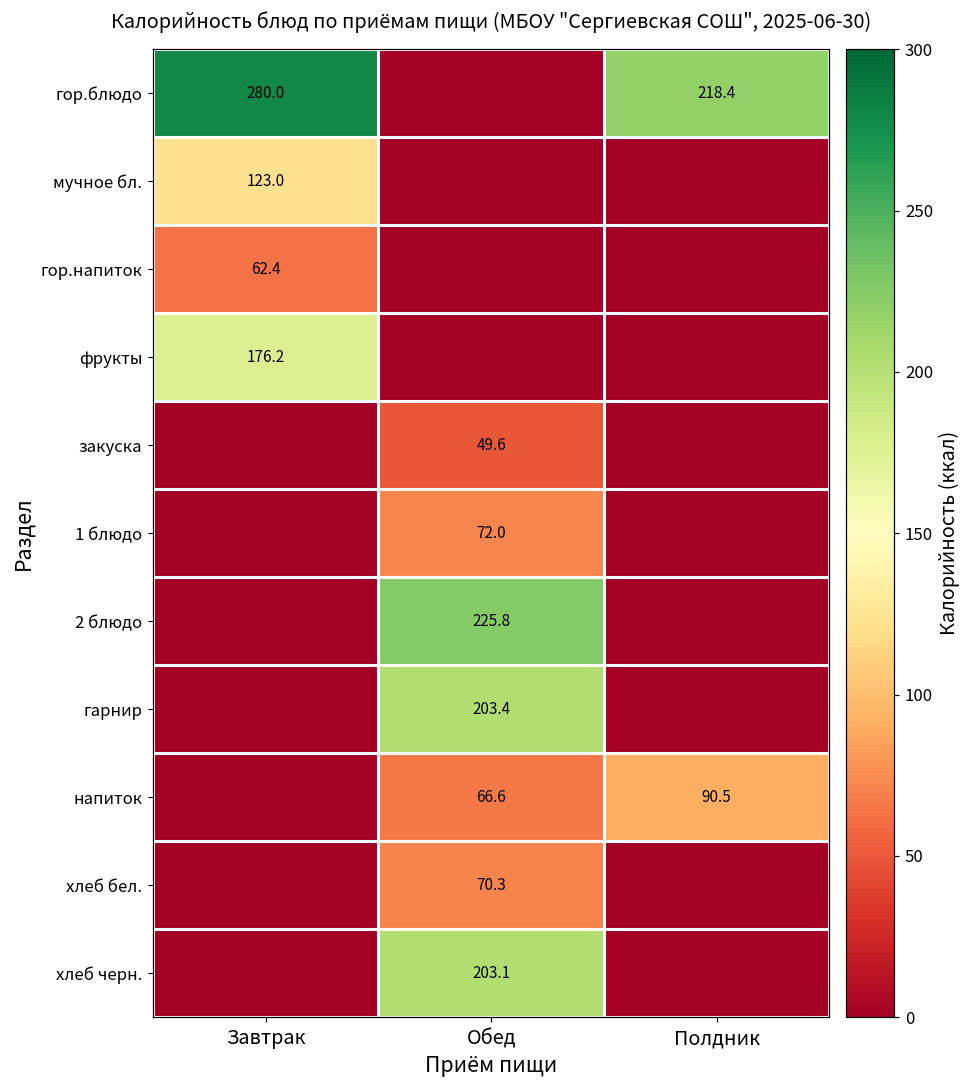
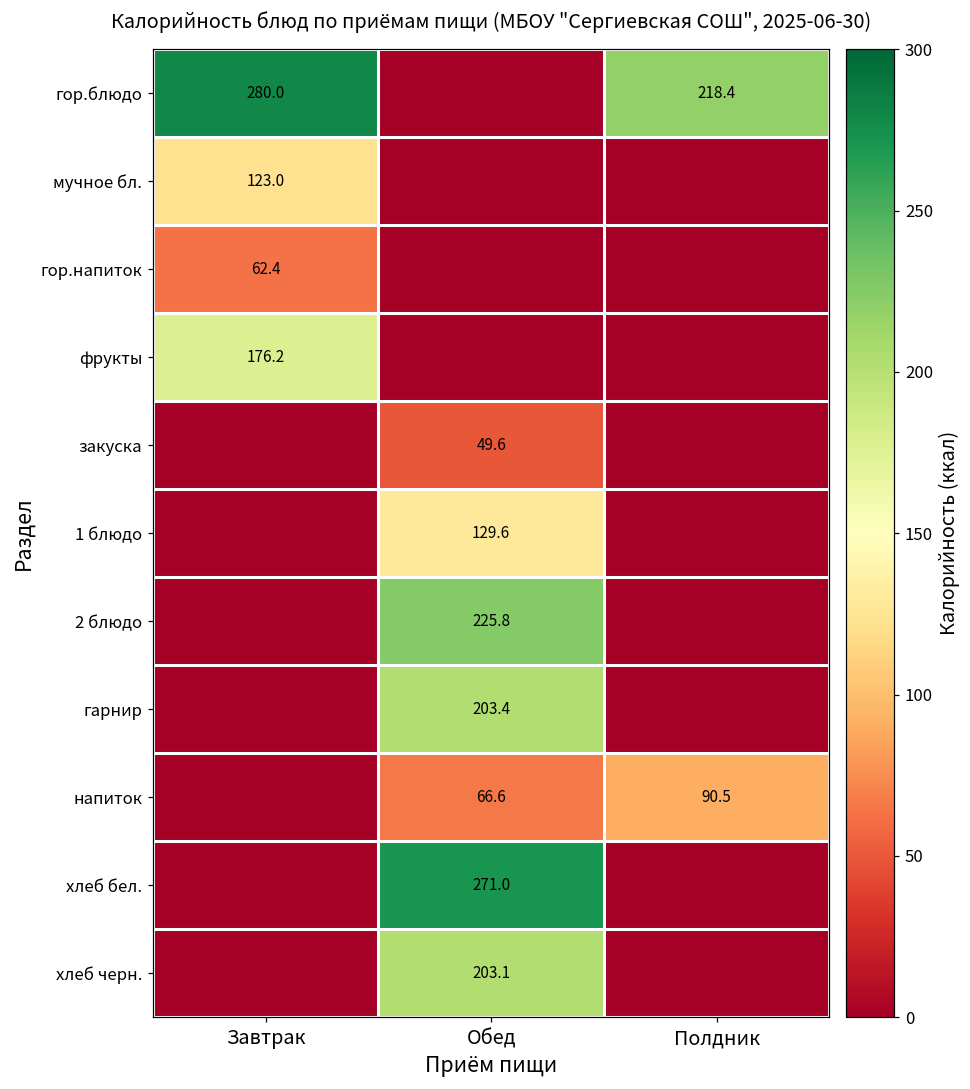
1 блюдо, Обед: 72.0 -> 129.6
хлеб бел., Обед: 70.3 -> 271.0
